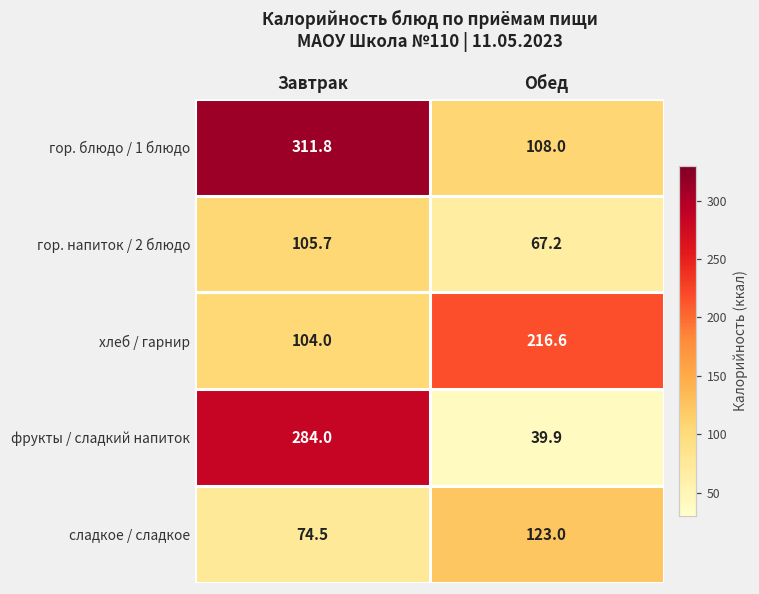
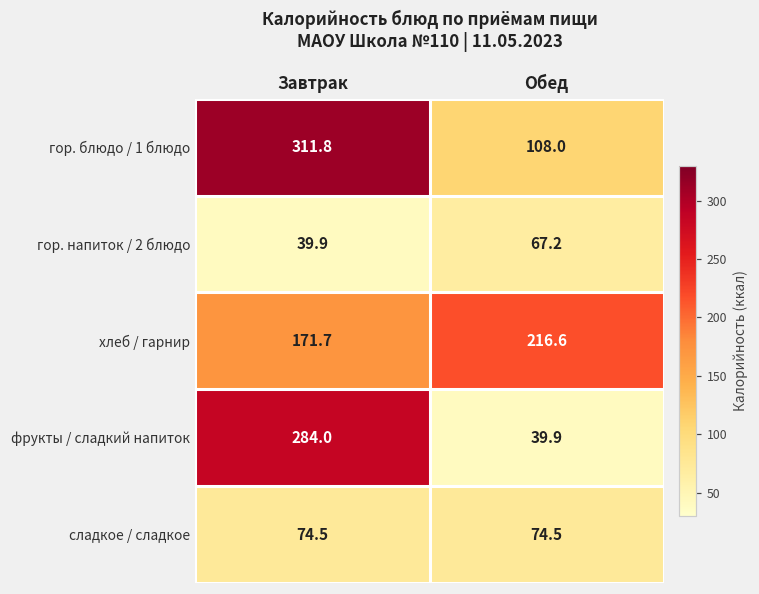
гор. напиток / 2 блюдо, Завтрак: 105.7 -> 39.9
хлеб / гарнир, Завтрак: 104.0 -> 171.7
сладкое / сладкое, Обед: 123.0 -> 74.5
